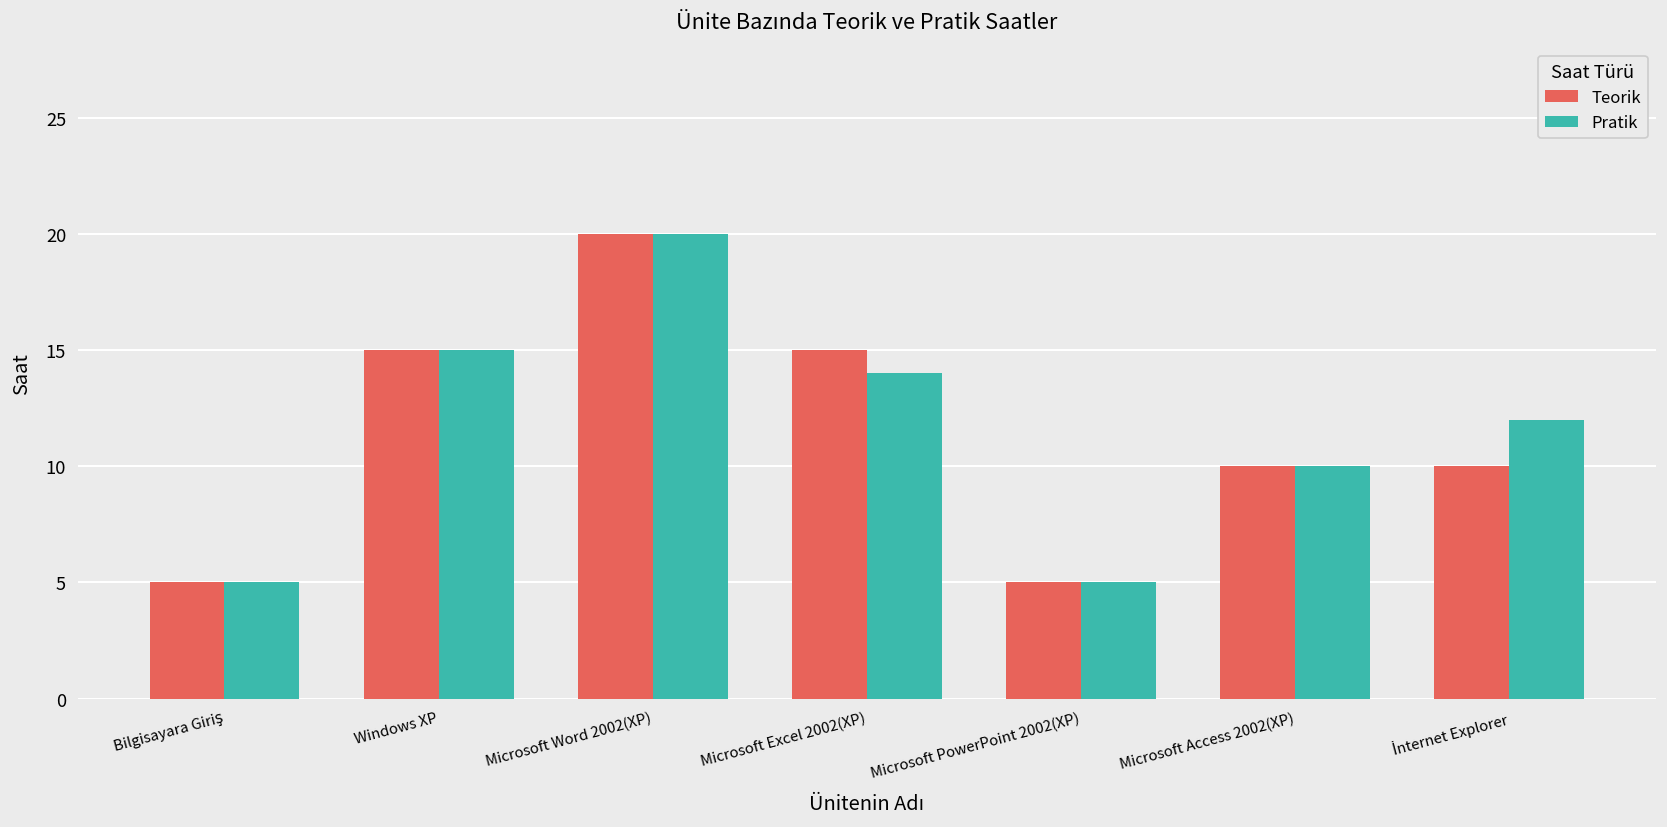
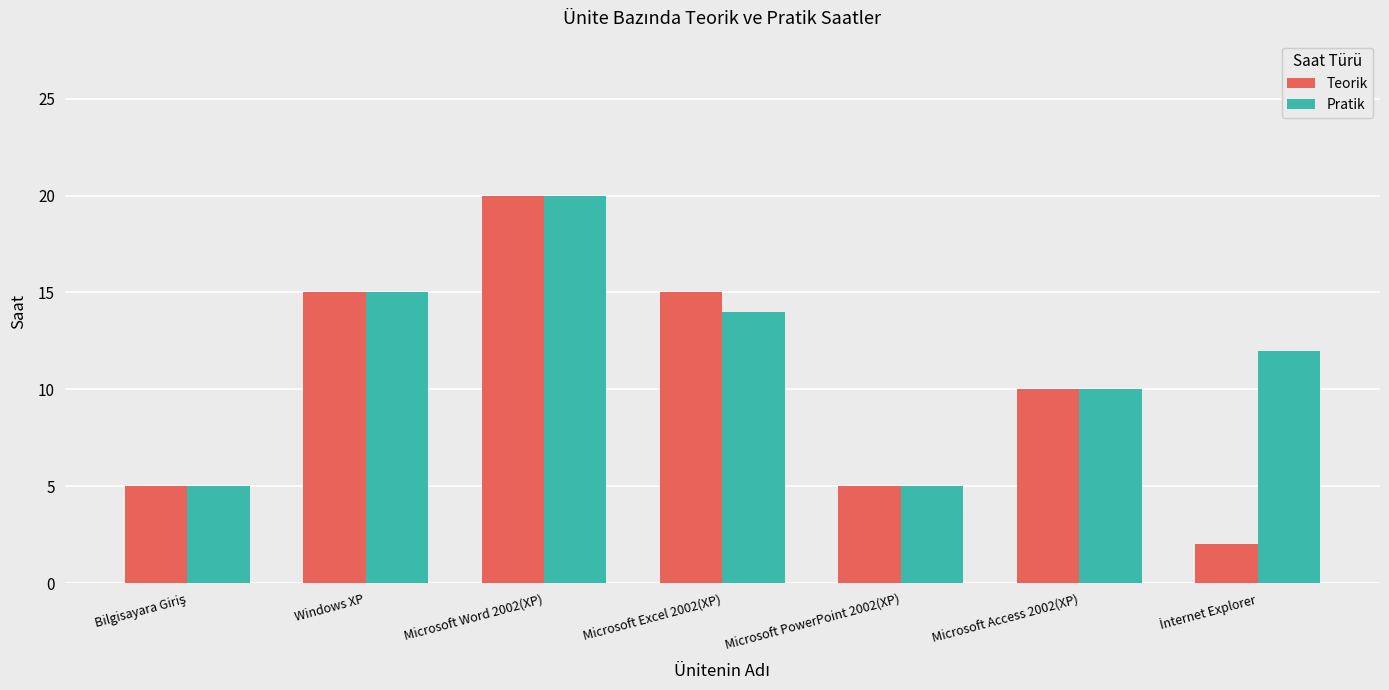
Teorik, İnternet Explorer: 10 -> 2
